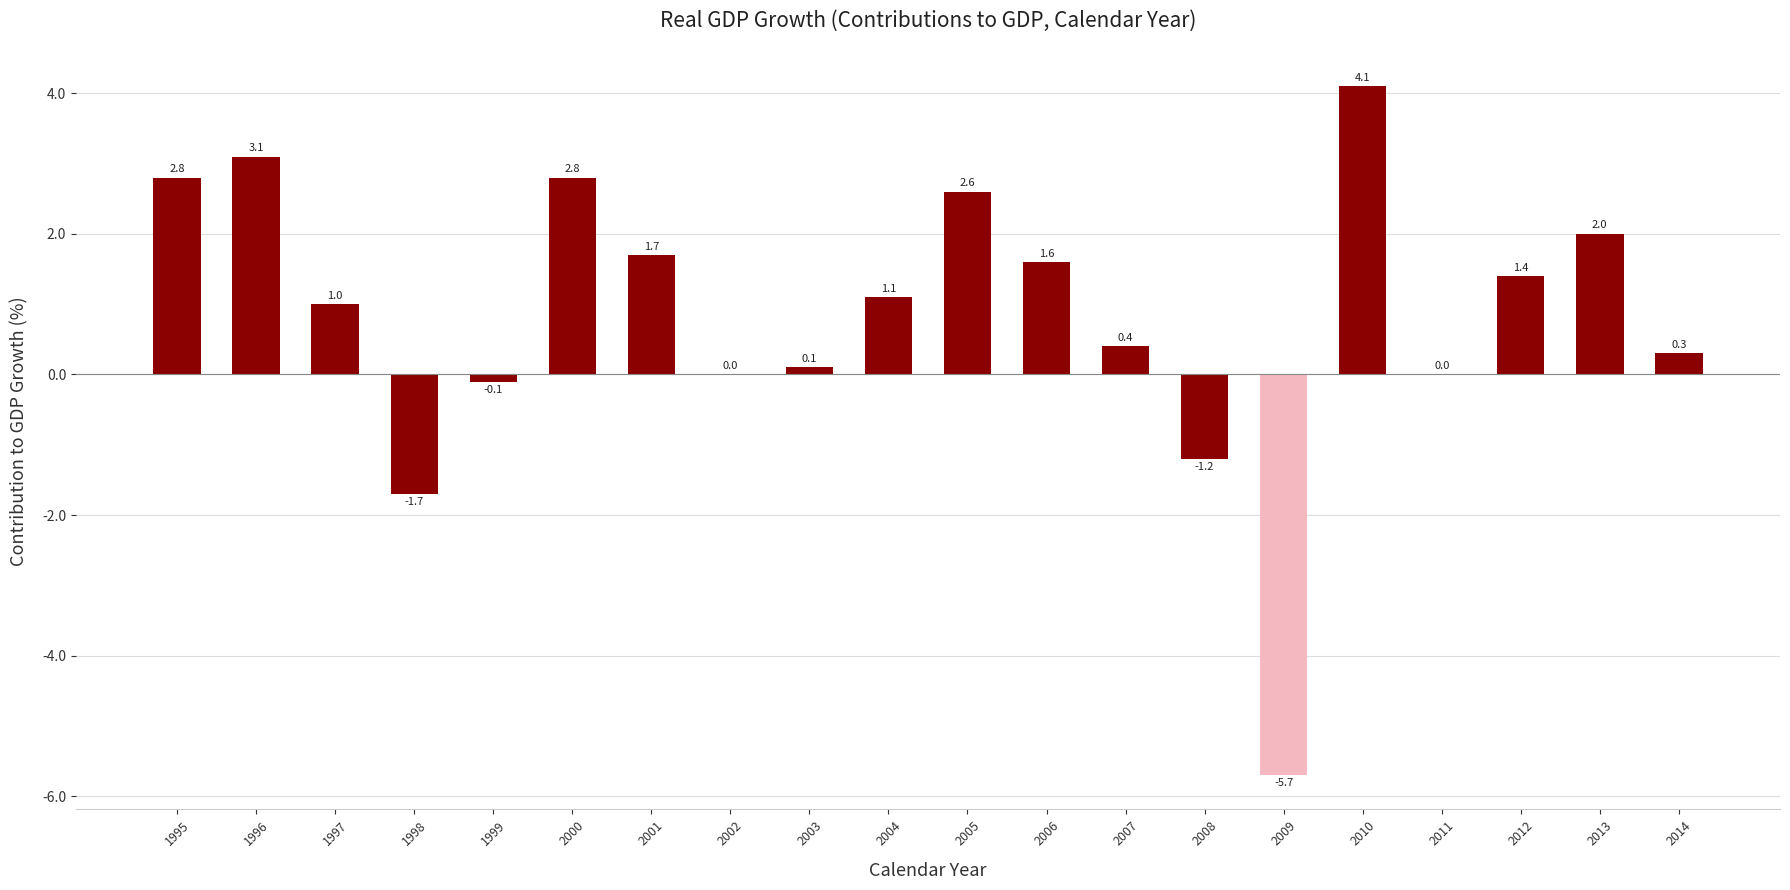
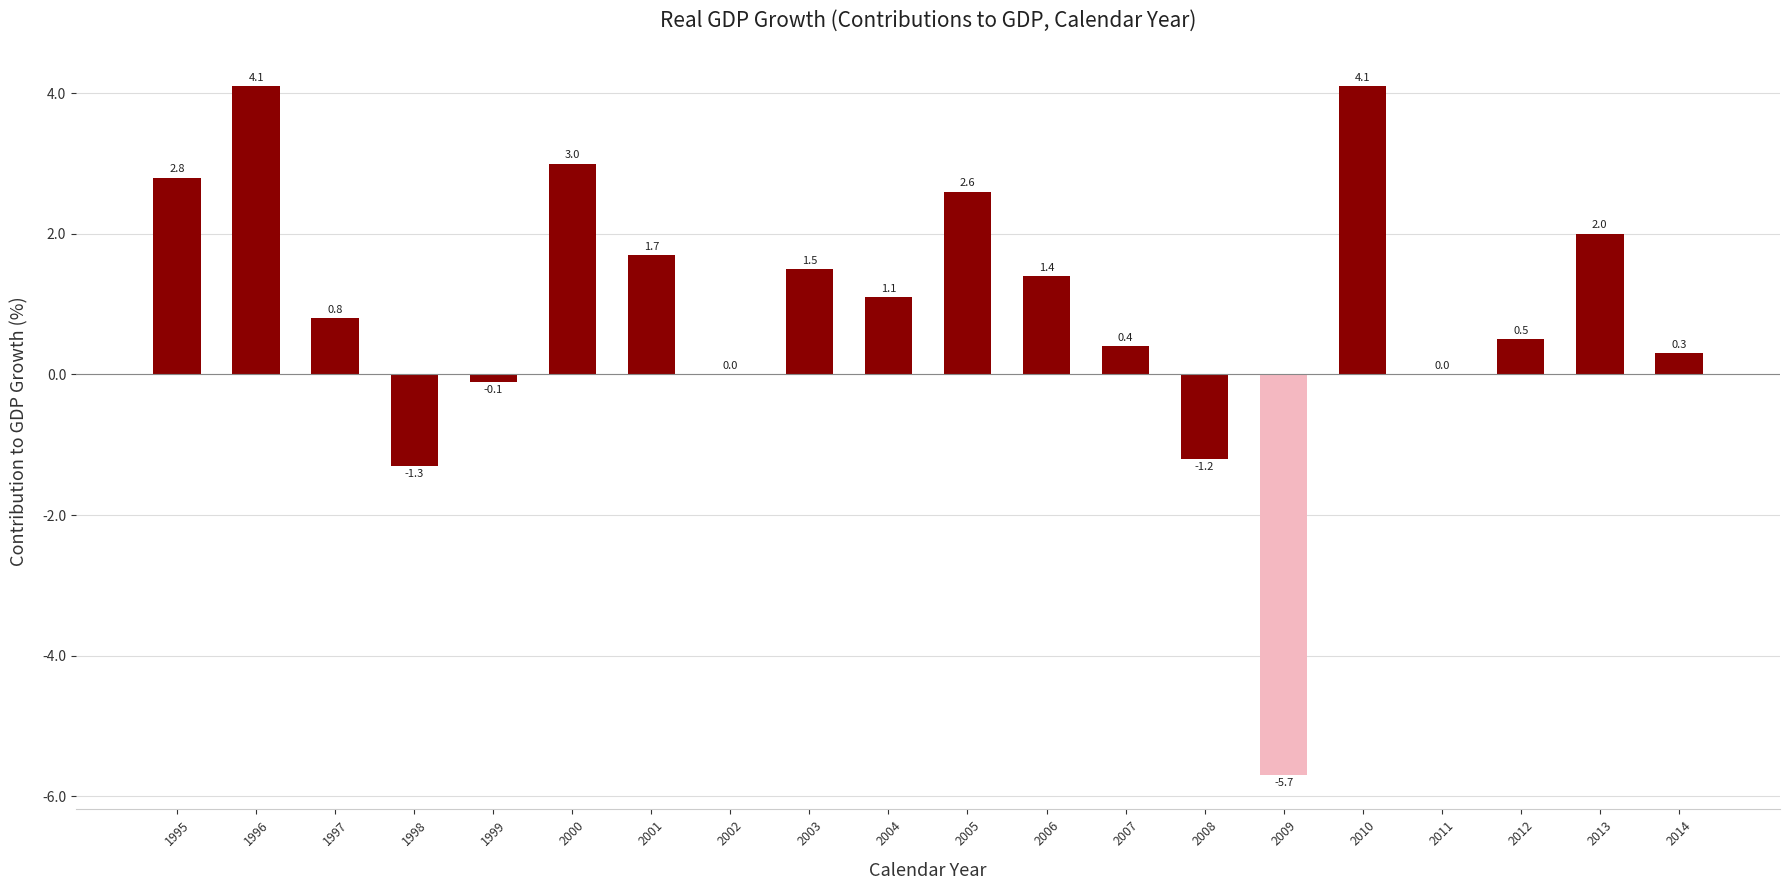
1996: 3.1 -> 4.1
1997: 1.0 -> 0.8
1998: -1.7 -> -1.3
2000: 2.8 -> 3.0
2003: 0.1 -> 1.5
2006: 1.6 -> 1.4
2012: 1.4 -> 0.5
